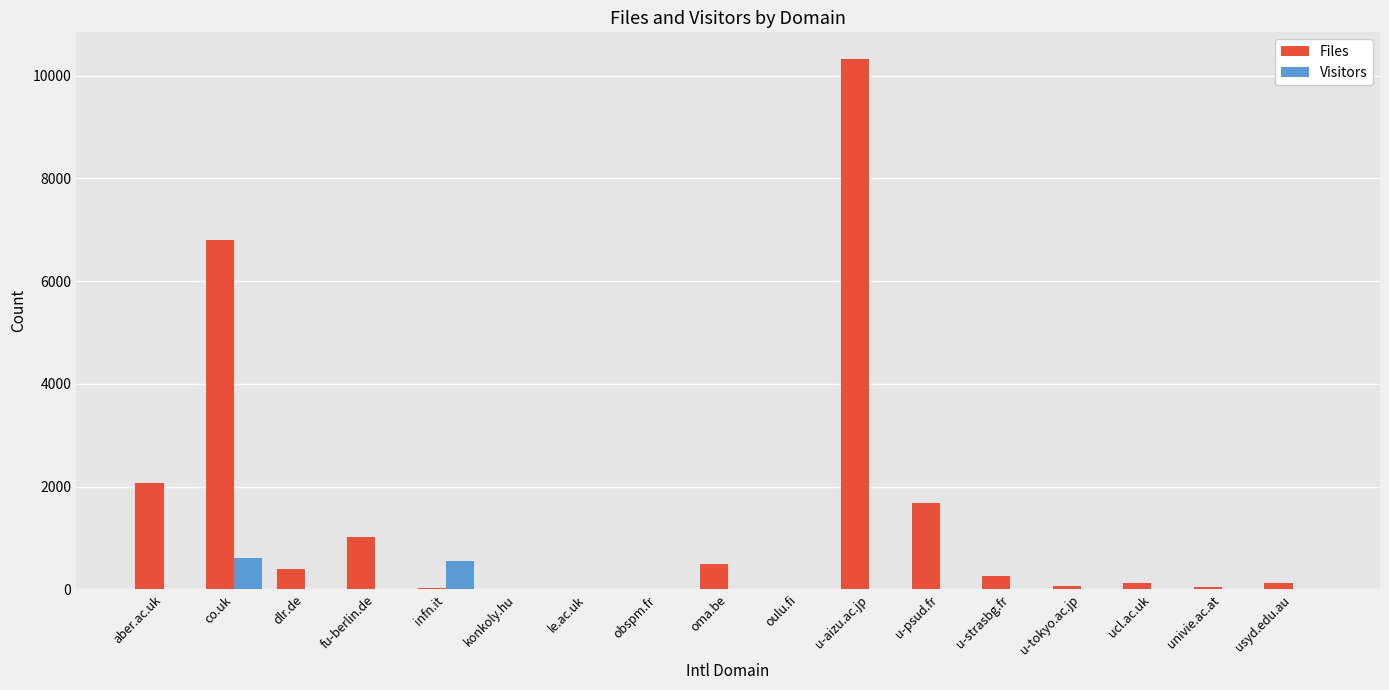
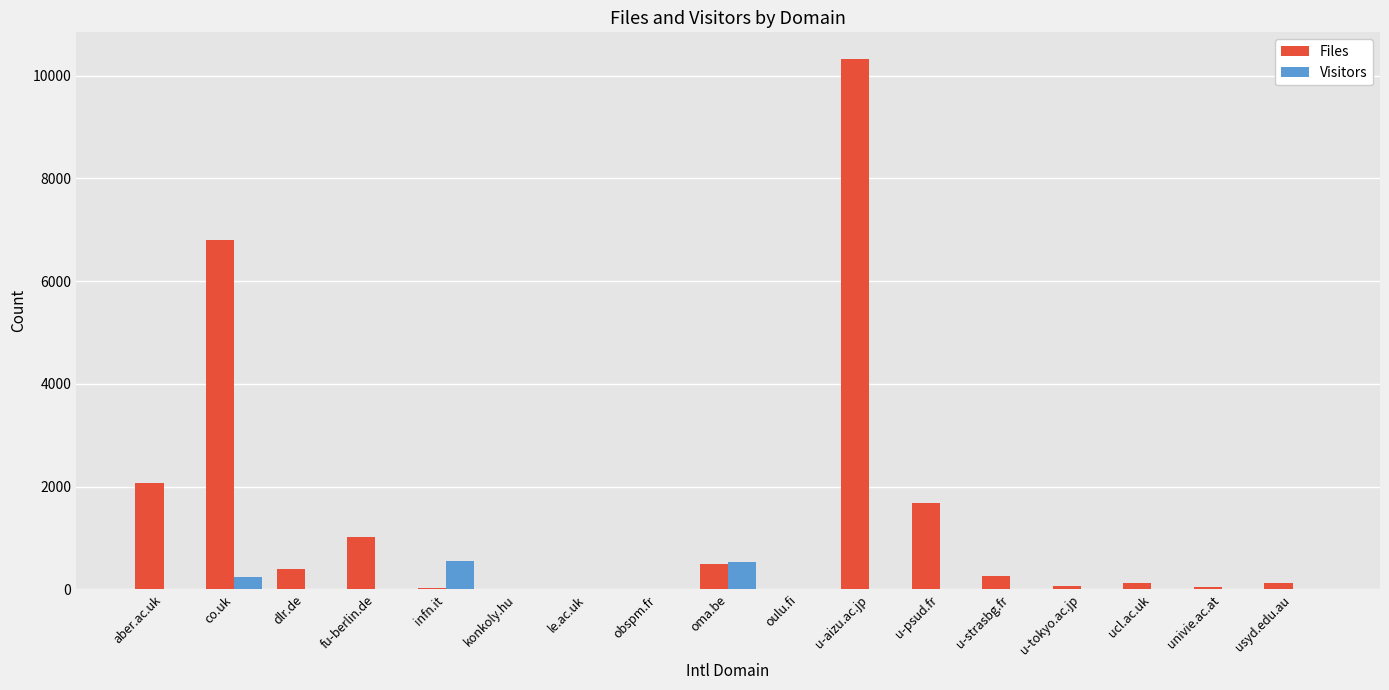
Visitors, co.uk: 600 -> 200
Visitors, oma.be: 0 -> 500
